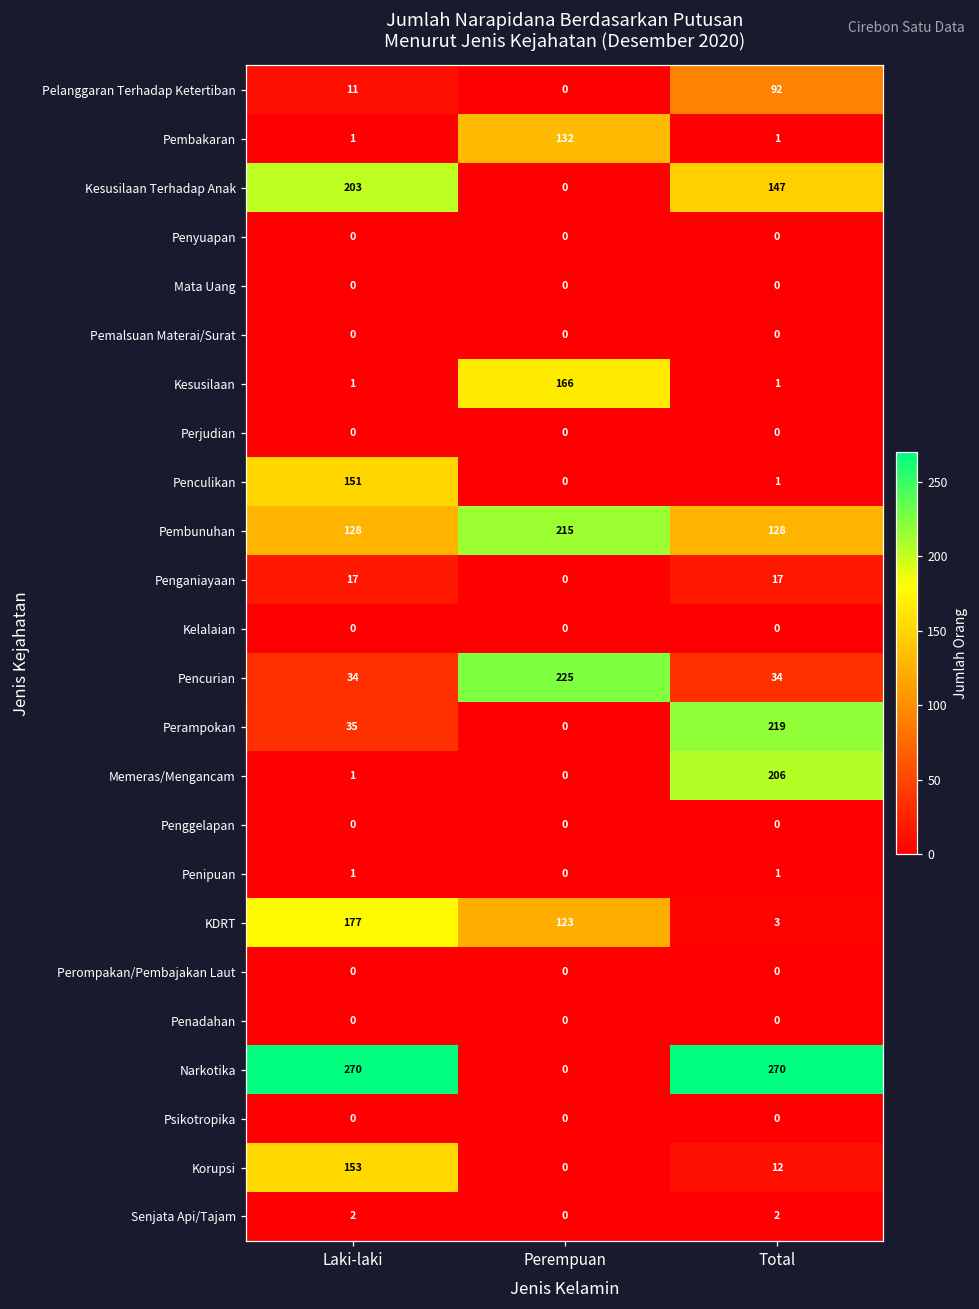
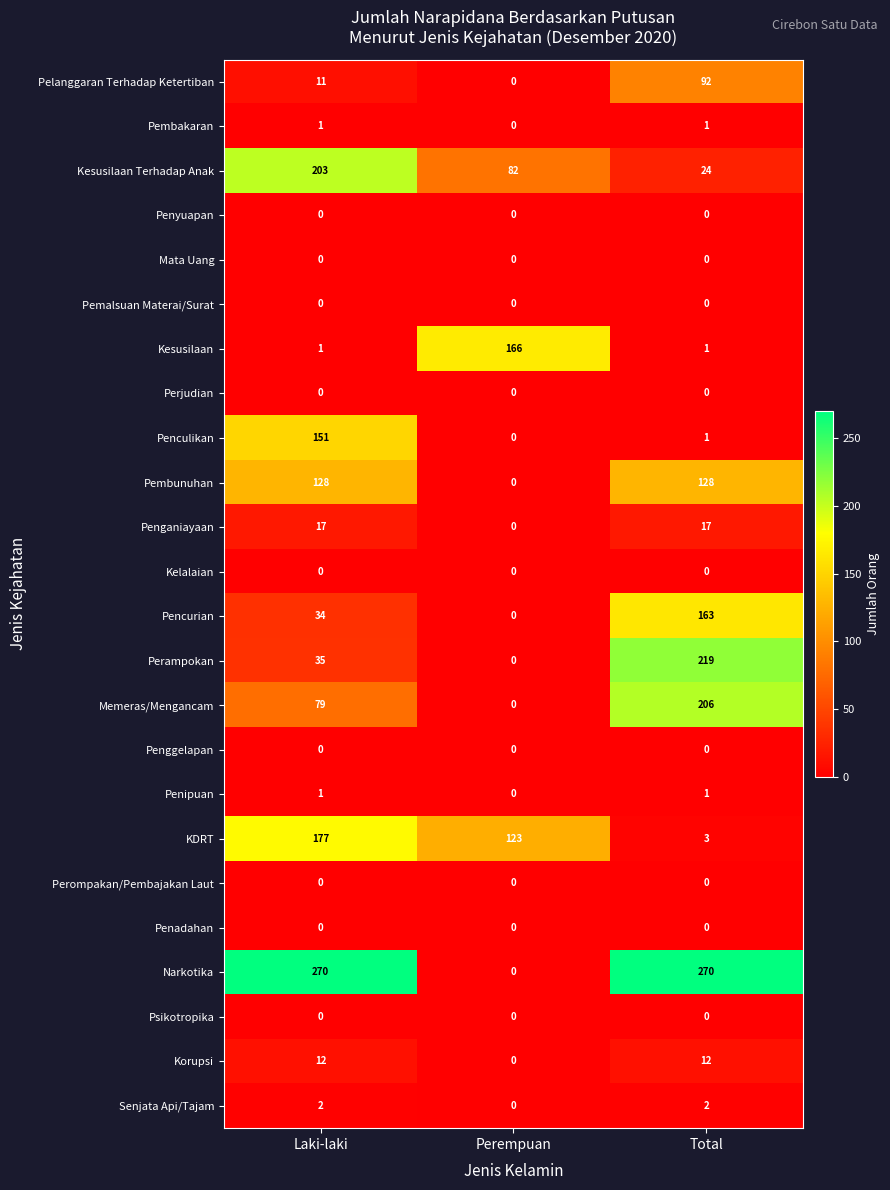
Pembakaran, Perempuan: 132 -> 0
Kesusilaan Terhadap Anak, Perempuan: 0 -> 82
Kesusilaan Terhadap Anak, Total: 147 -> 24
Pembunuhan, Perempuan: 215 -> 0
Pencurian, Perempuan: 225 -> 0
Pencurian, Total: 34 -> 163
Memeras/Mengancam, Laki-laki: 1 -> 79
Korupsi, Laki-laki: 153 -> 12
